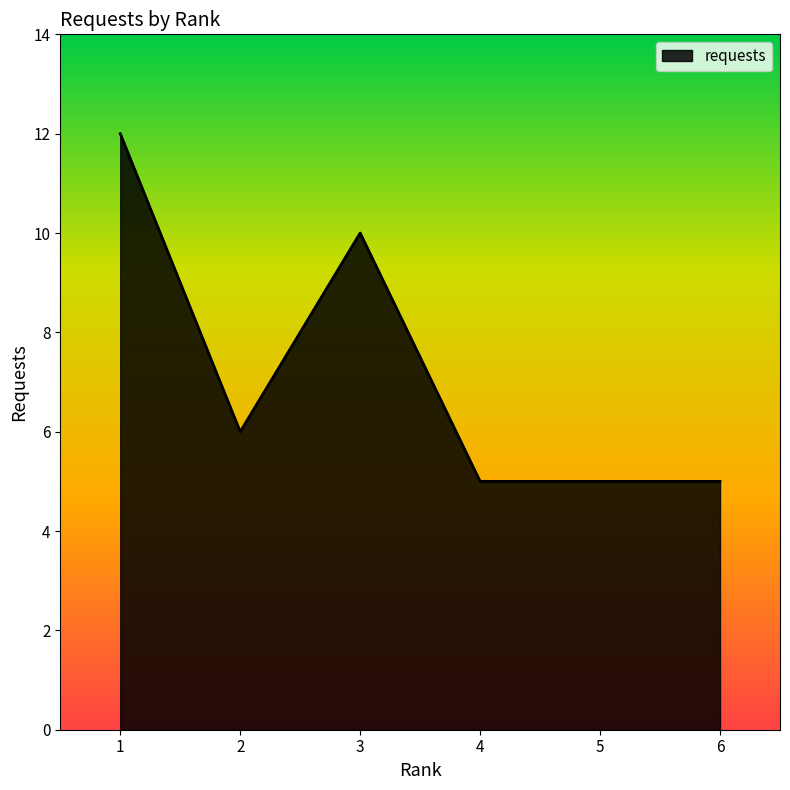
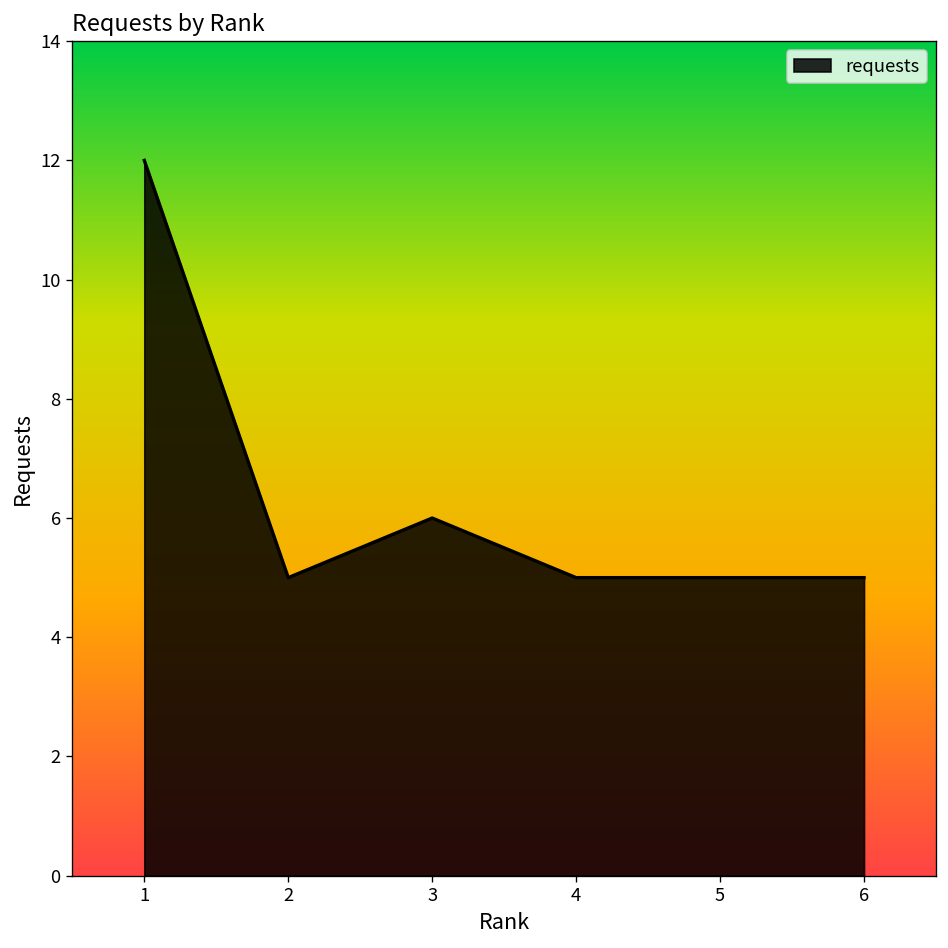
2: 6 -> 5
3: 10 -> 6
